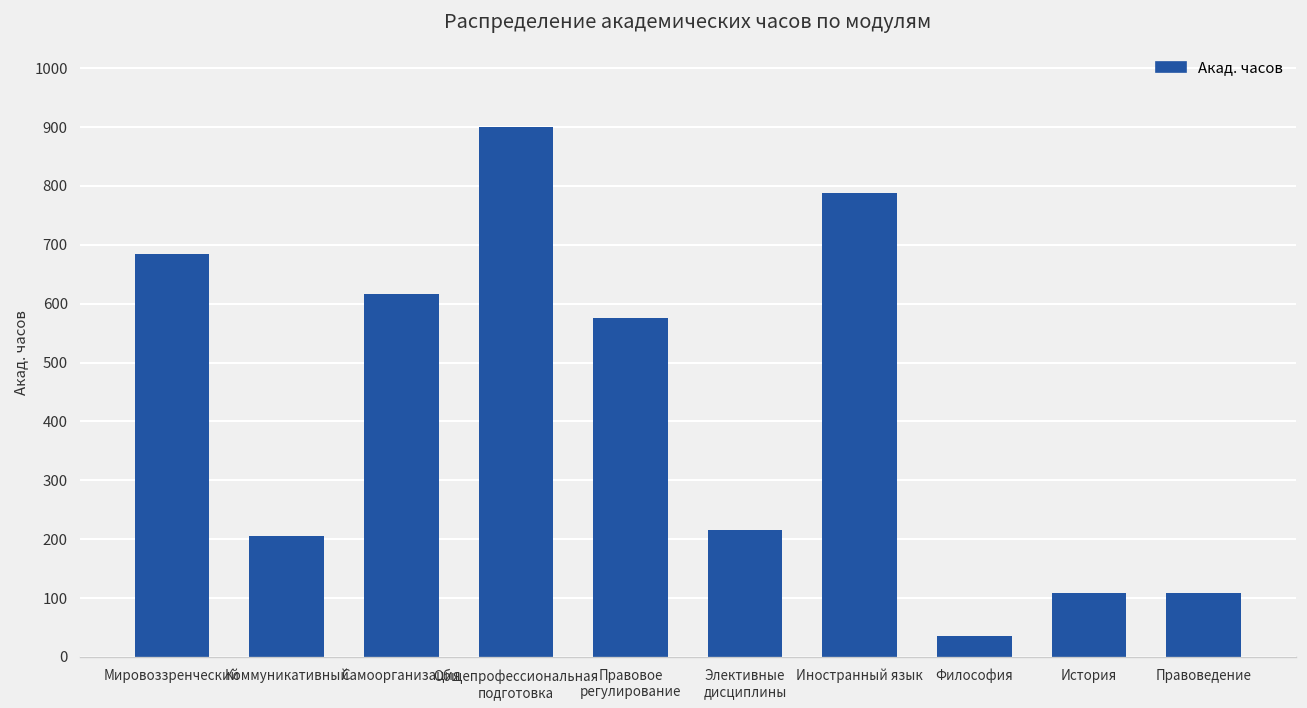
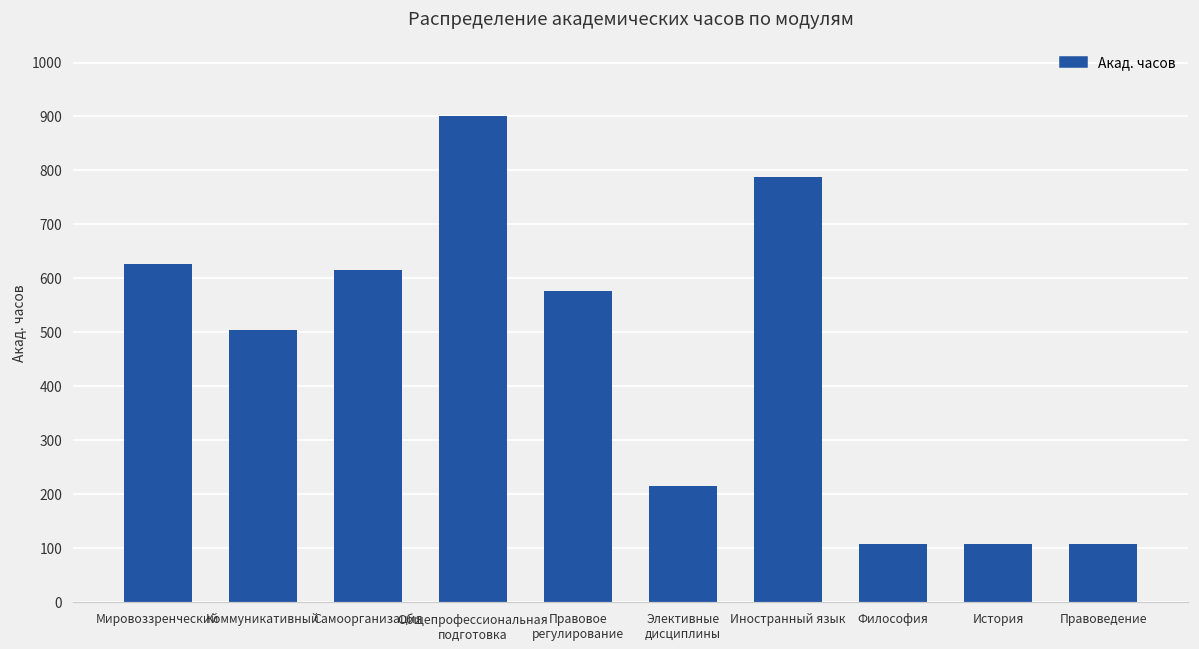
Мировоззренческий: 680 -> 630
Коммуникативный: 210 -> 500
Философия: 40 -> 110
